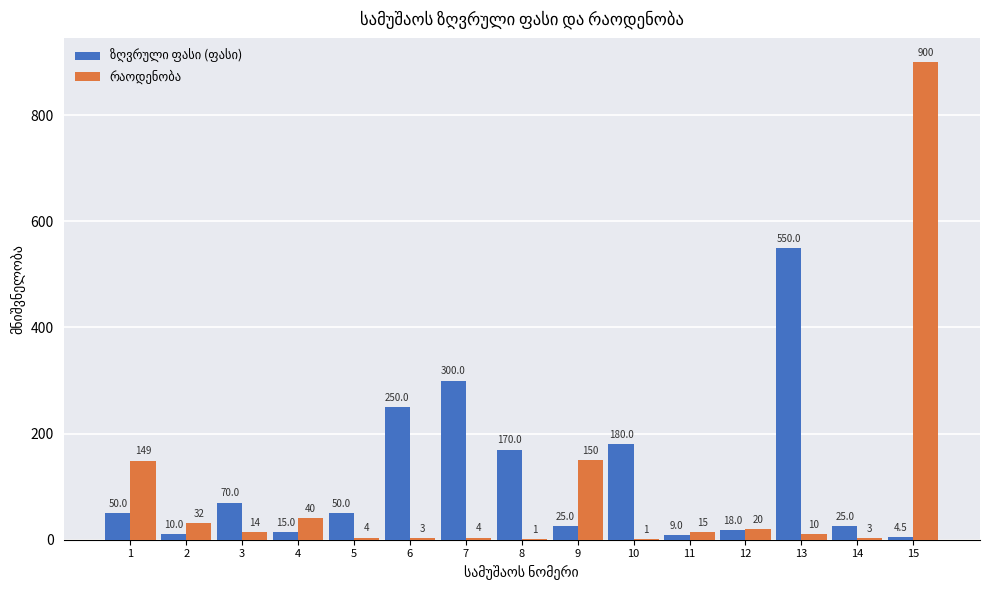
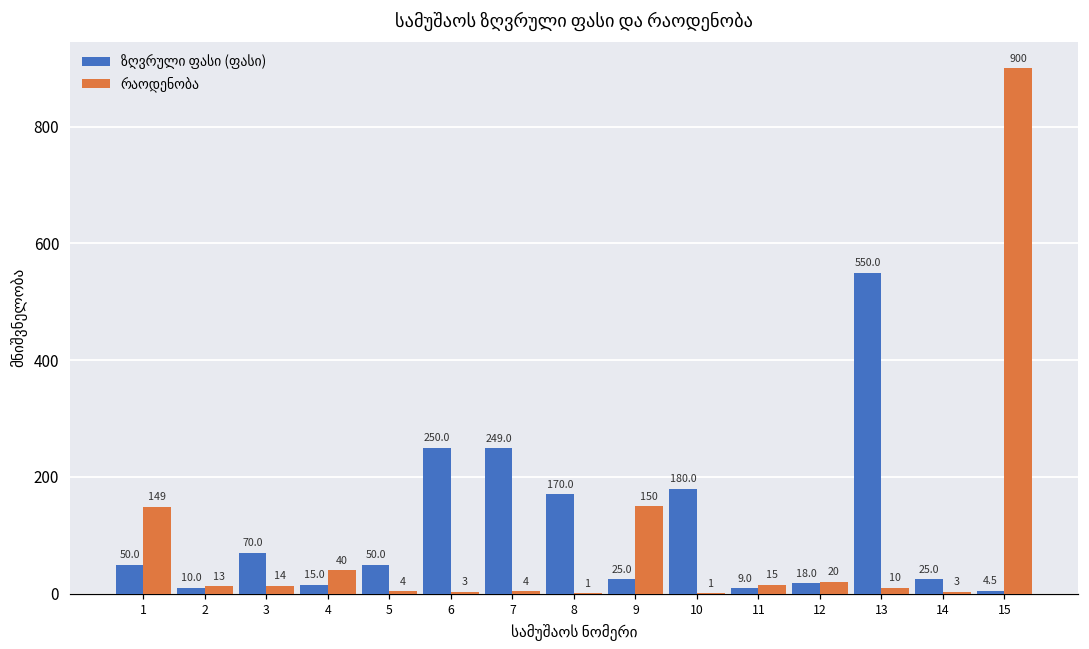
რაოდენობა, 2: 32 -> 13
ზღვრული ფასი (ფასი), 7: 300.0 -> 249.0
